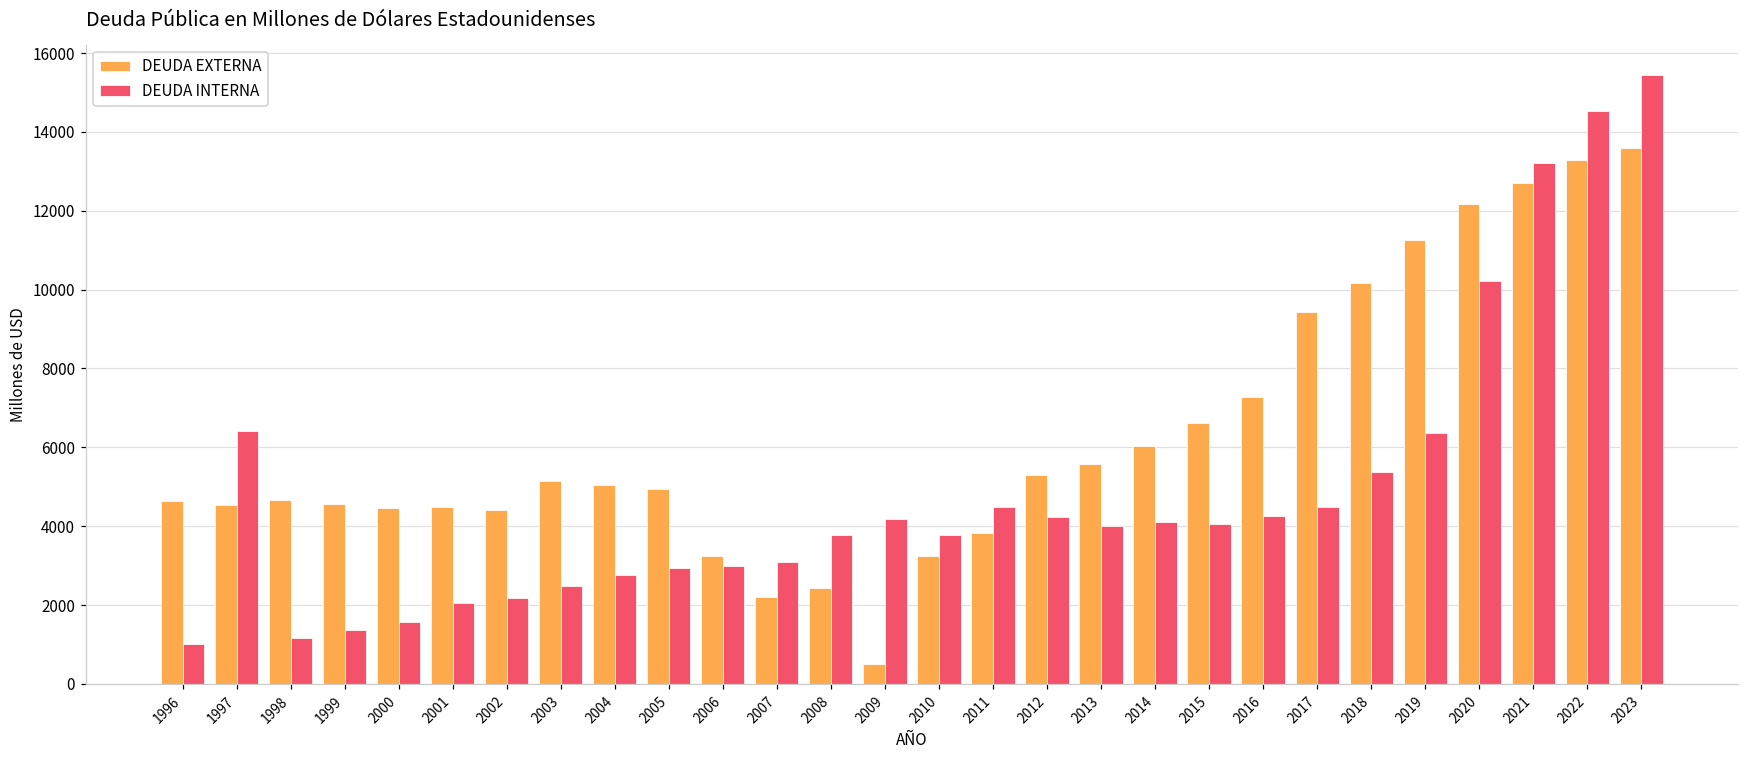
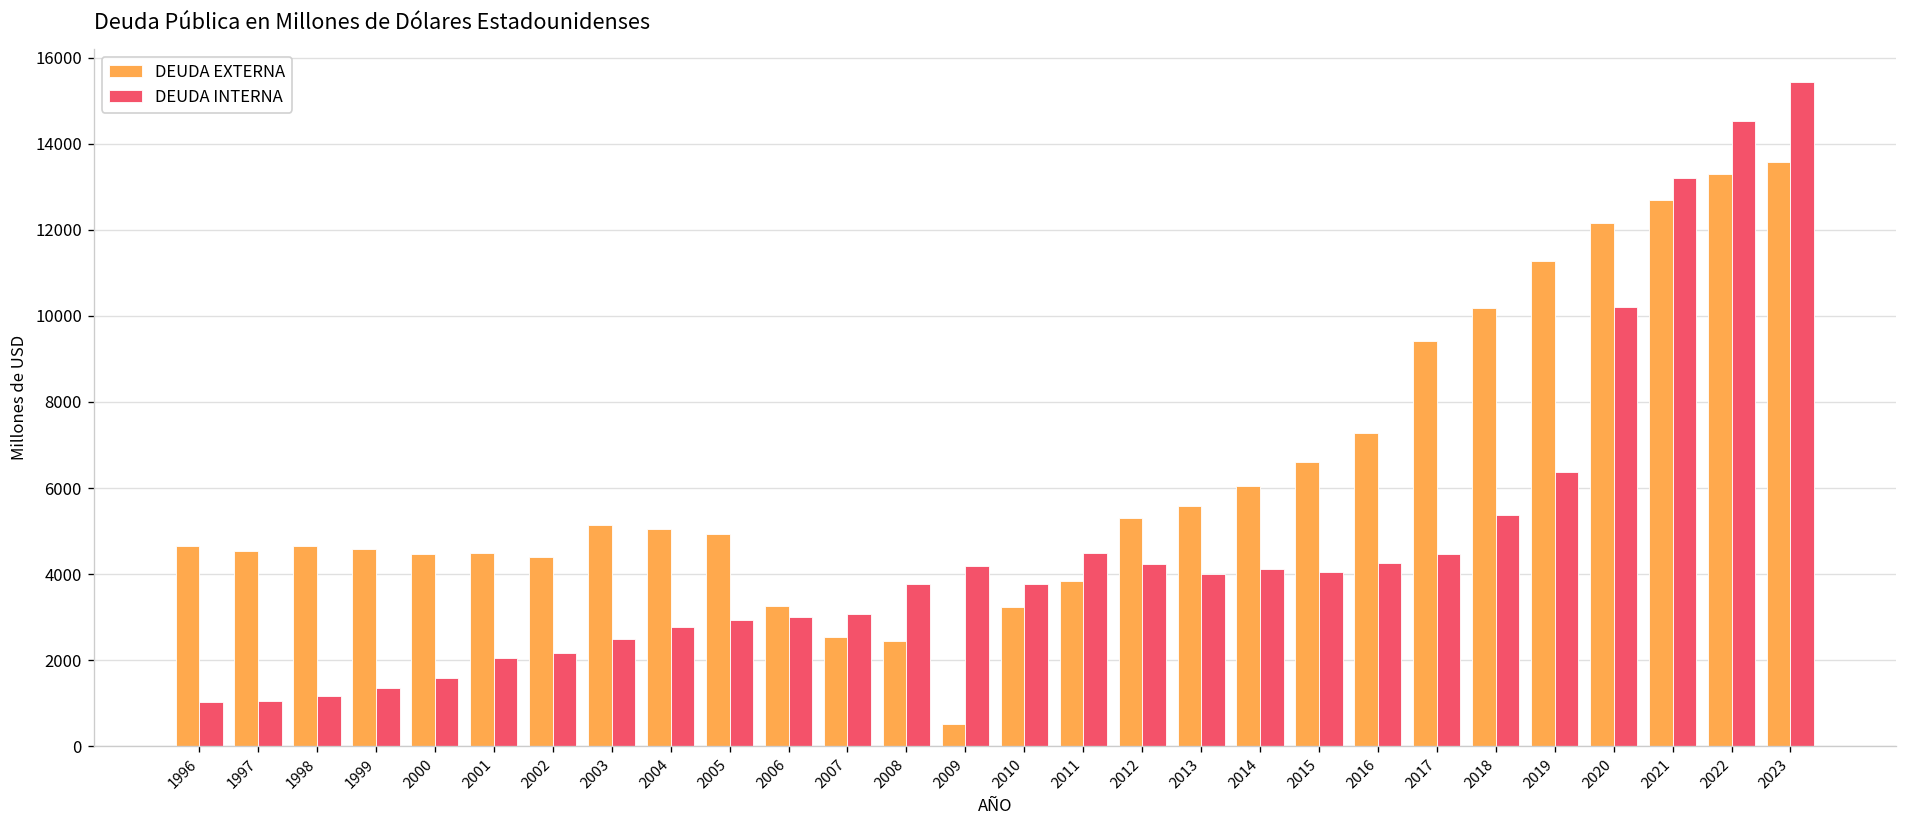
DEUDA INTERNA, 1997: 6400 -> 1100
DEUDA EXTERNA, 2007: 2200 -> 2500
